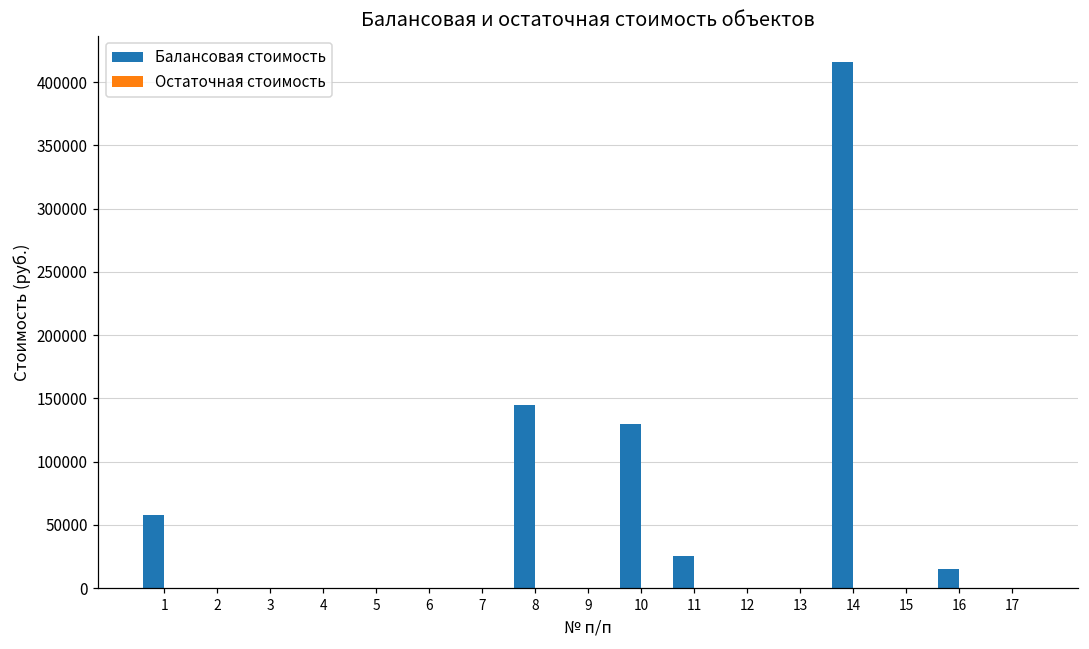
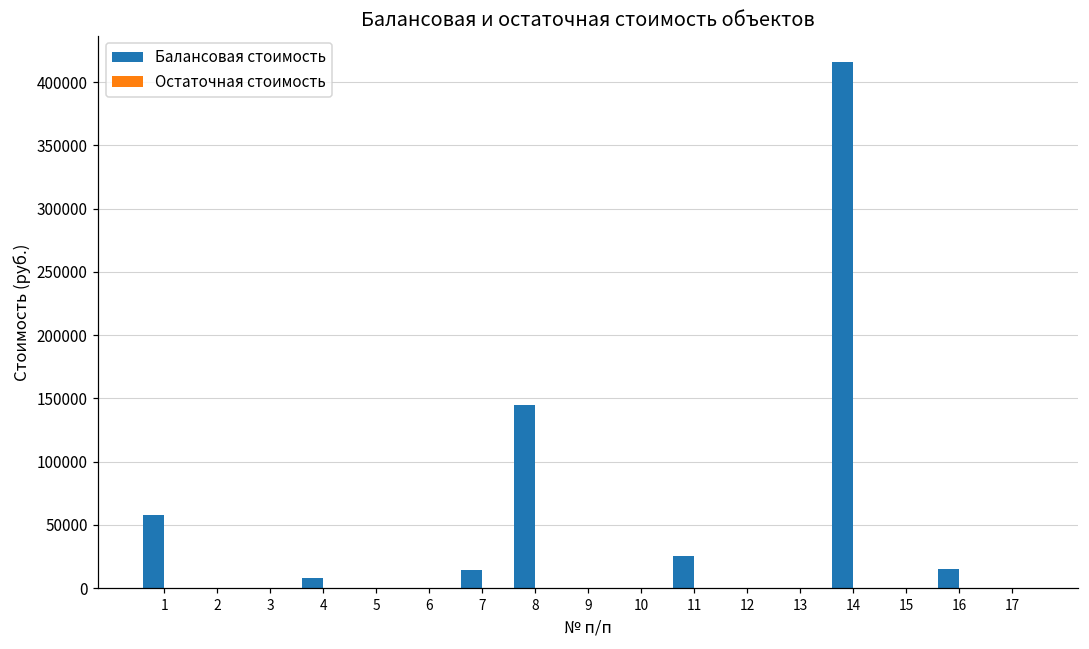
Балансовая стоимость, 4: 0 -> 8000
Балансовая стоимость, 7: 0 -> 14000
Балансовая стоимость, 10: 130000 -> 0
